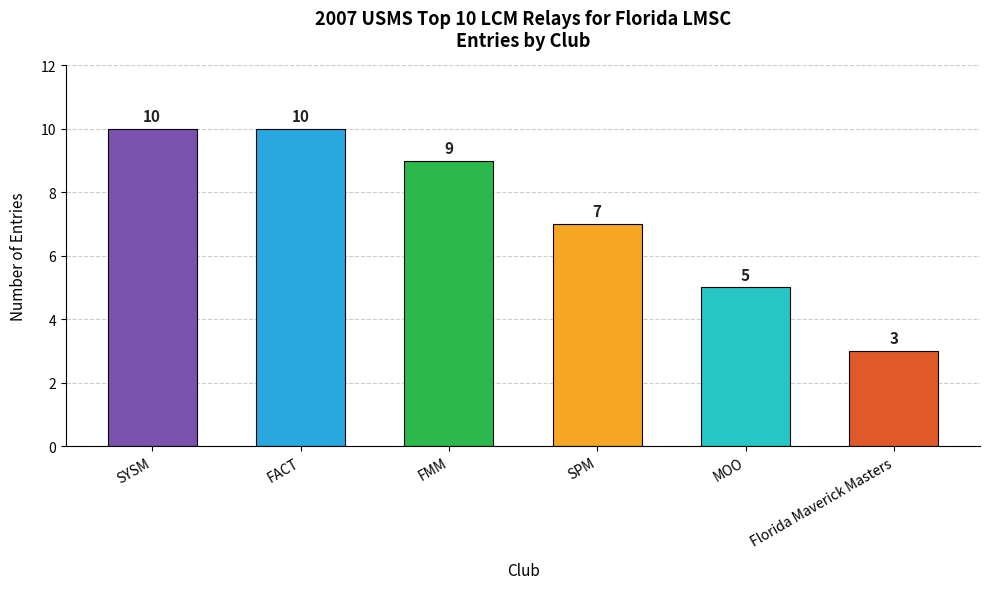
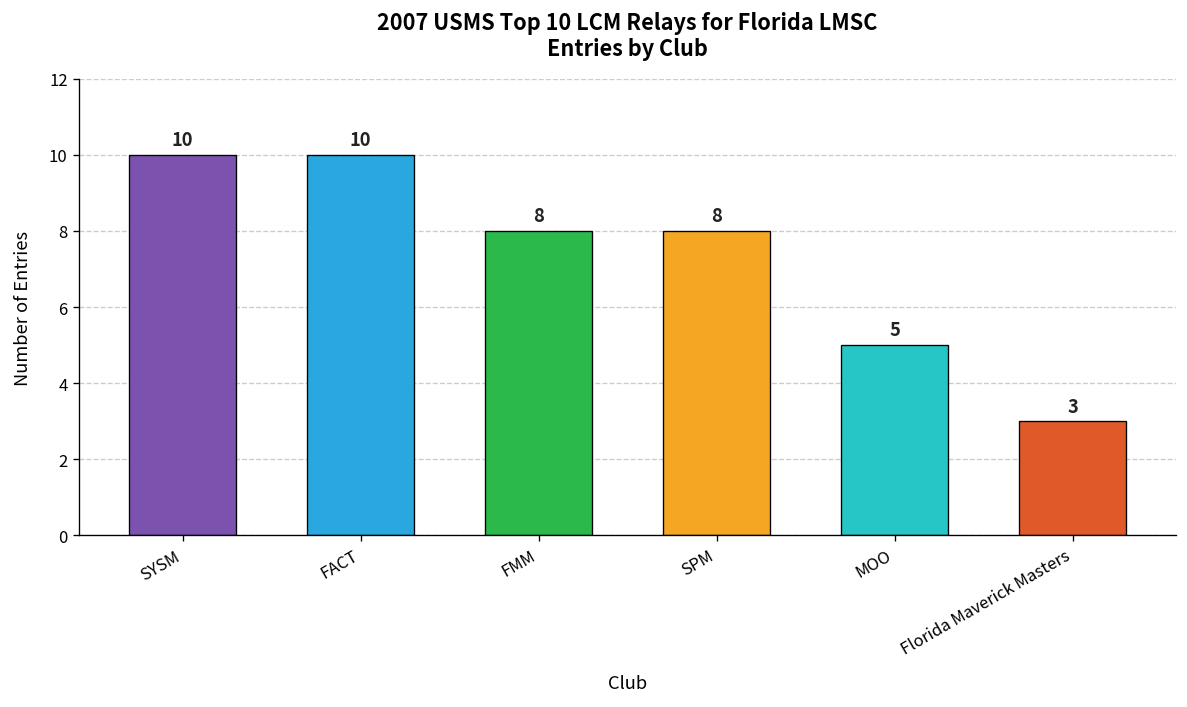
FMM: 9 -> 8
SPM: 7 -> 8
